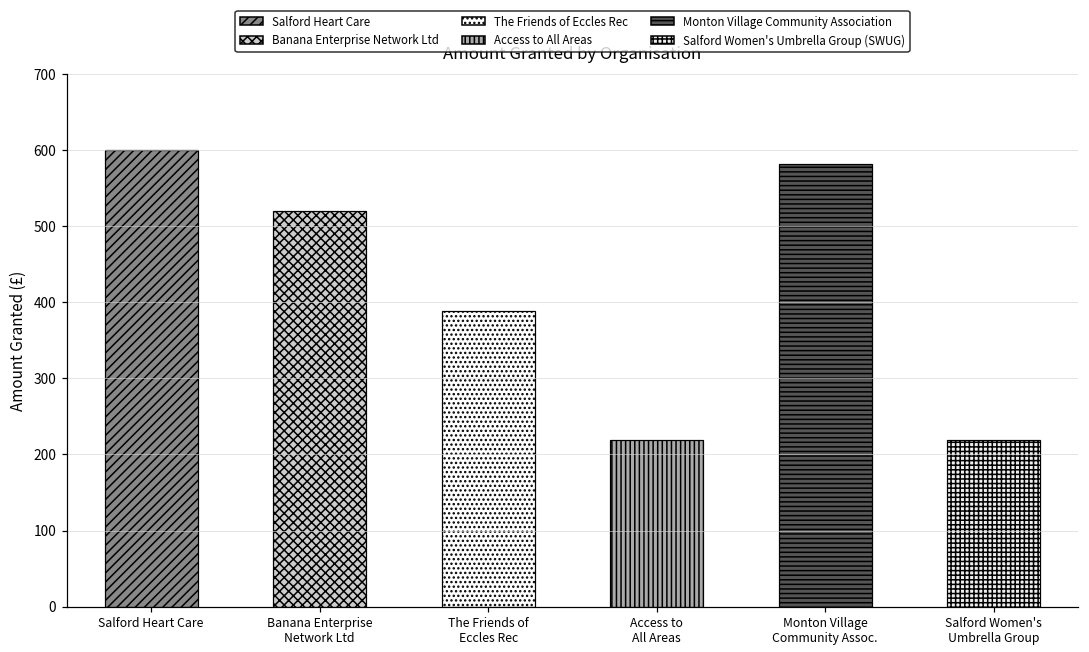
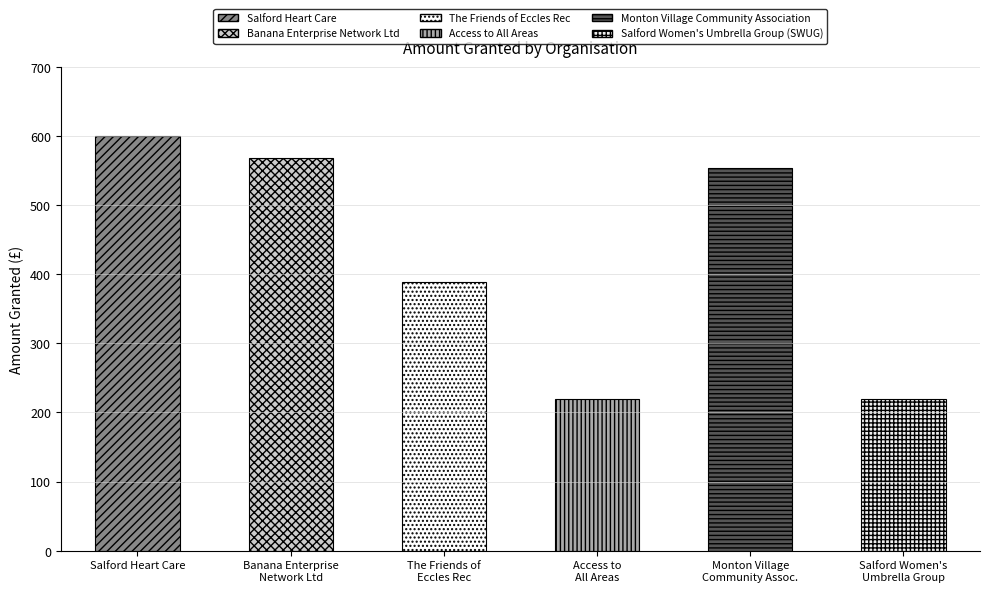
Banana Enterprise Network Ltd: 520 -> 570
Monton Village Community Assoc.: 580 -> 550
